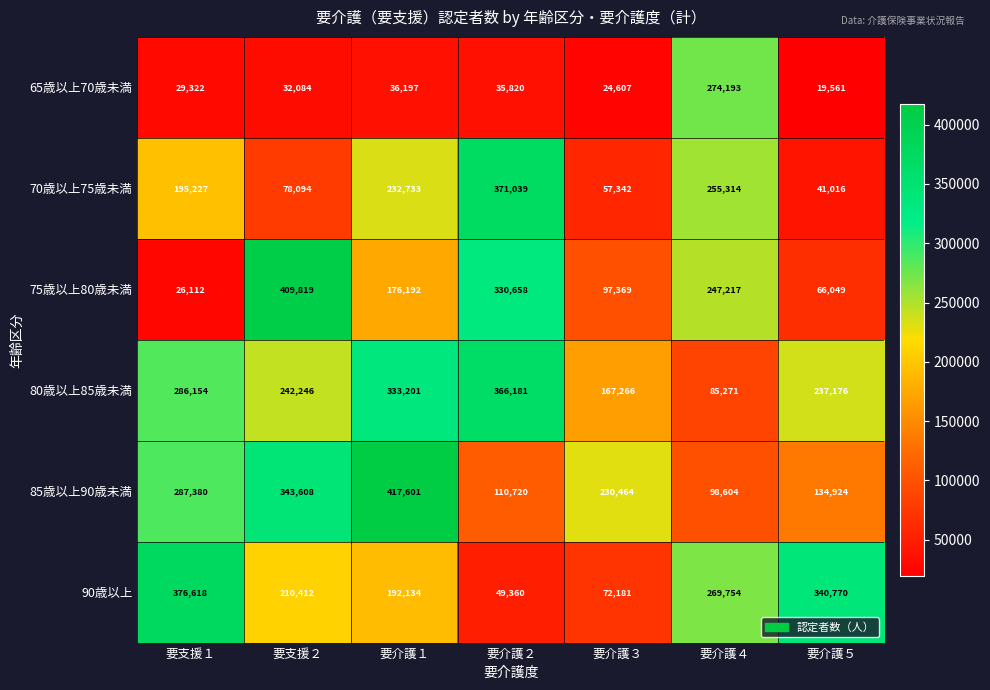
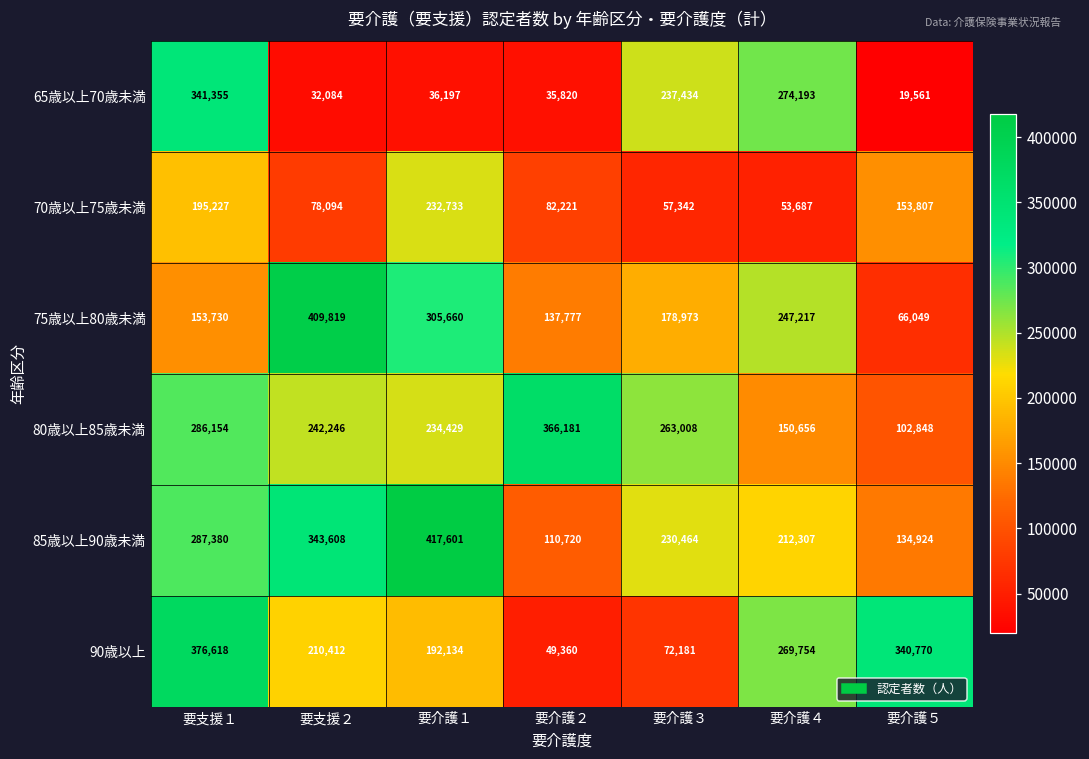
65歳以上70歳未満, 要支援１: 29,322 -> 341,355
65歳以上70歳未満, 要介護３: 24,607 -> 237,434
70歳以上75歳未満, 要介護２: 371,039 -> 82,221
70歳以上75歳未満, 要介護４: 255,314 -> 53,687
70歳以上75歳未満, 要介護５: 41,016 -> 153,807
75歳以上80歳未満, 要支援１: 26,112 -> 153,730
75歳以上80歳未満, 要介護１: 176,192 -> 305,660
75歳以上80歳未満, 要介護２: 330,658 -> 137,777
75歳以上80歳未満, 要介護３: 97,369 -> 178,973
80歳以上85歳未満, 要介護１: 333,201 -> 234,429
80歳以上85歳未満, 要介護３: 167,266 -> 263,008
80歳以上85歳未満, 要介護４: 85,271 -> 150,656
80歳以上85歳未満, 要介護５: 237,176 -> 102,848
85歳以上90歳未満, 要介護４: 98,604 -> 212,307
